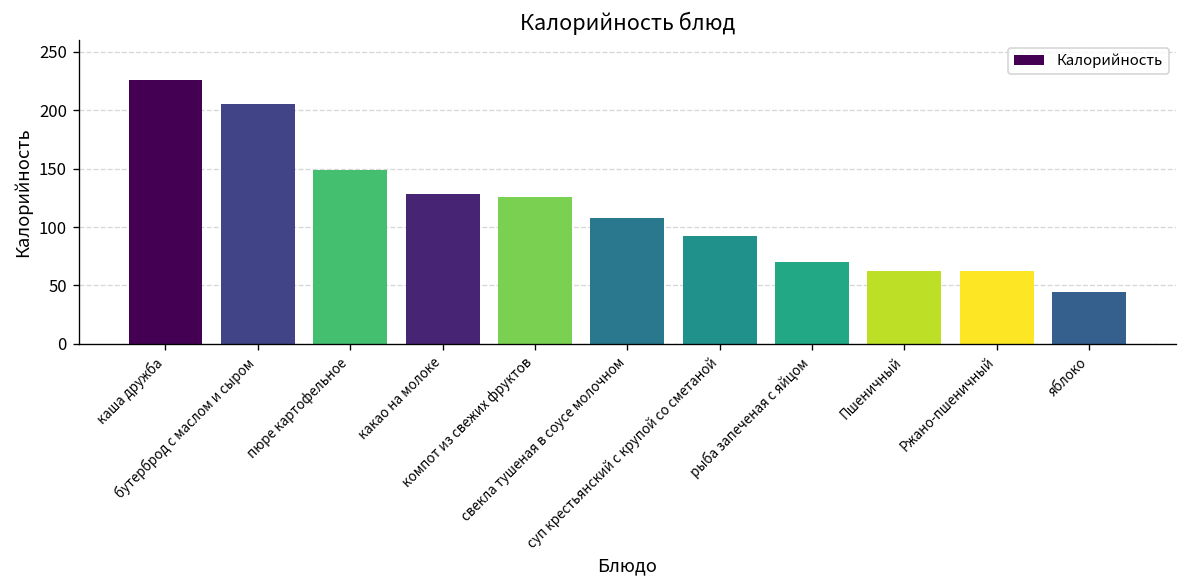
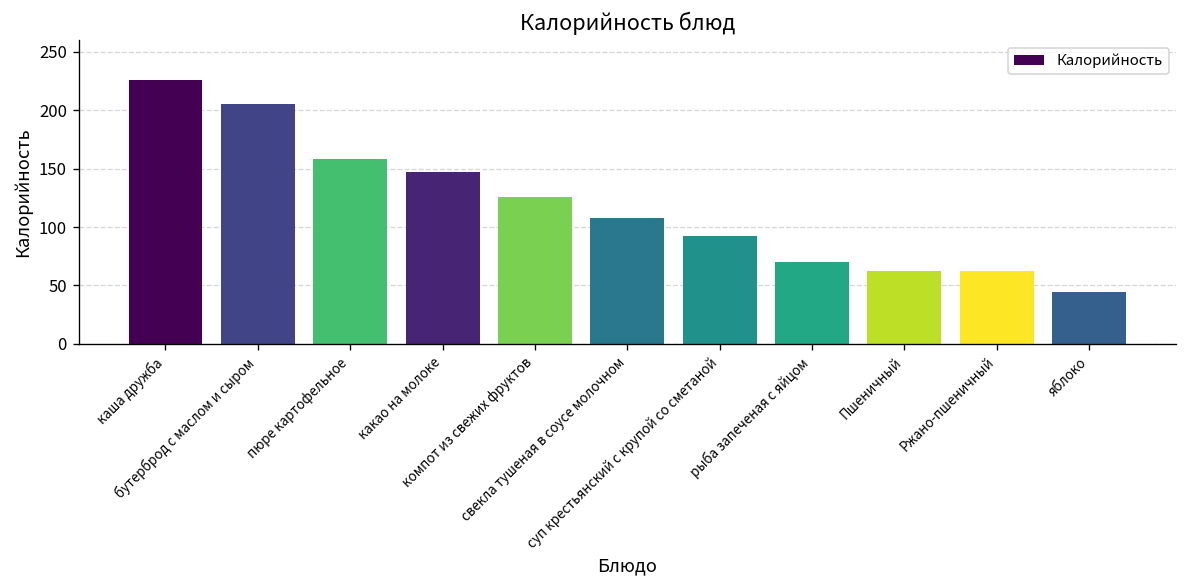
пюре картофельное: 150 -> 160
какао на молоке: 130 -> 150
